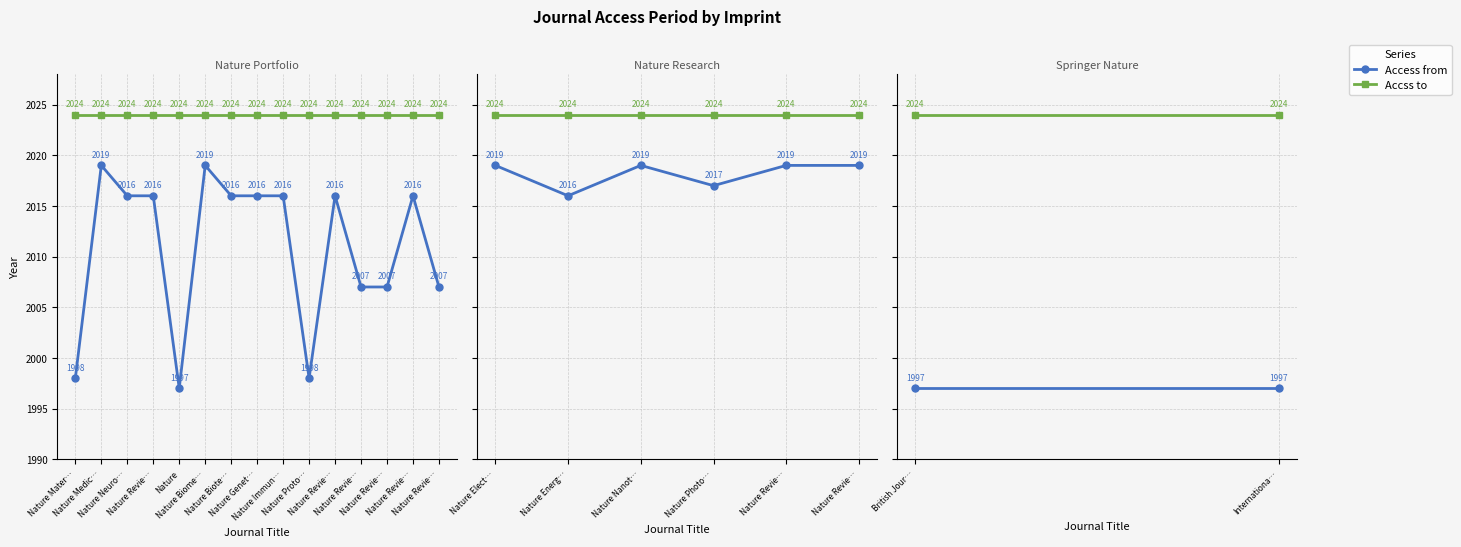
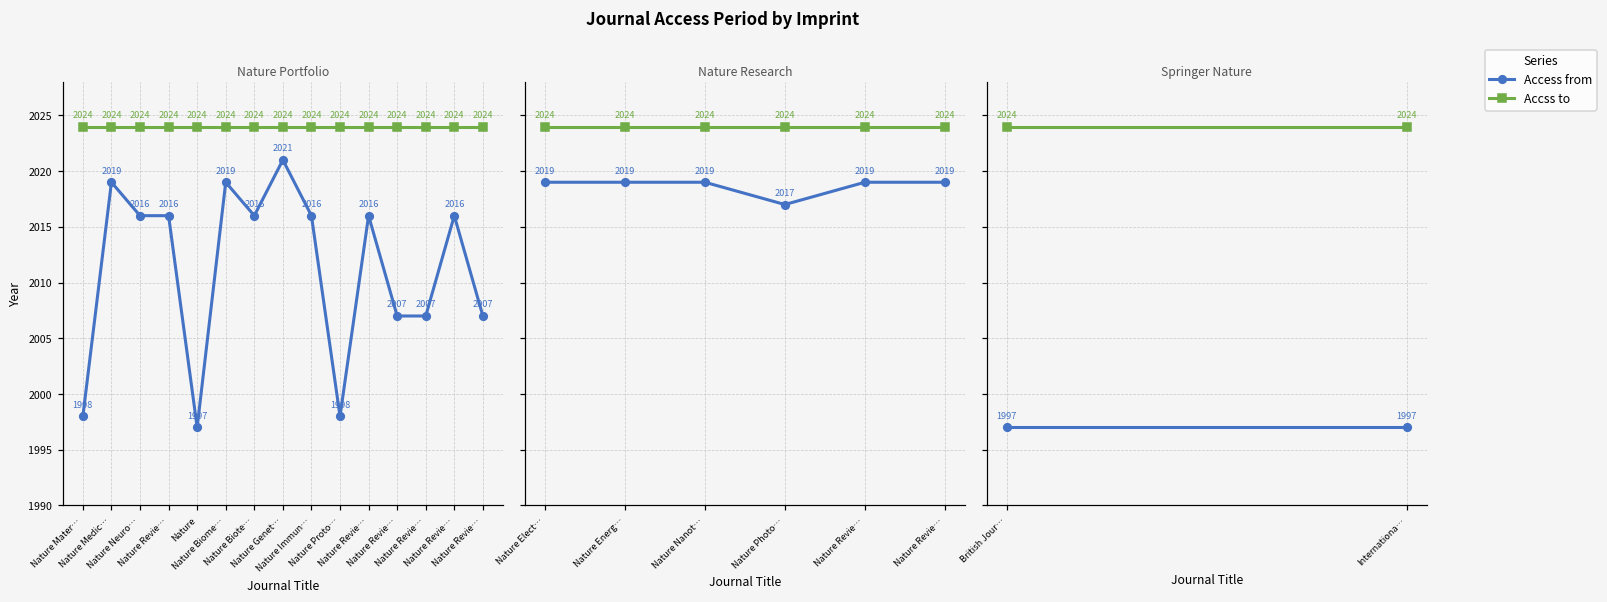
Nature Portfolio, Access from, Nature Genet…: 2016 -> 2021
Nature Research, Access from, Nature Energ…: 2016 -> 2019
